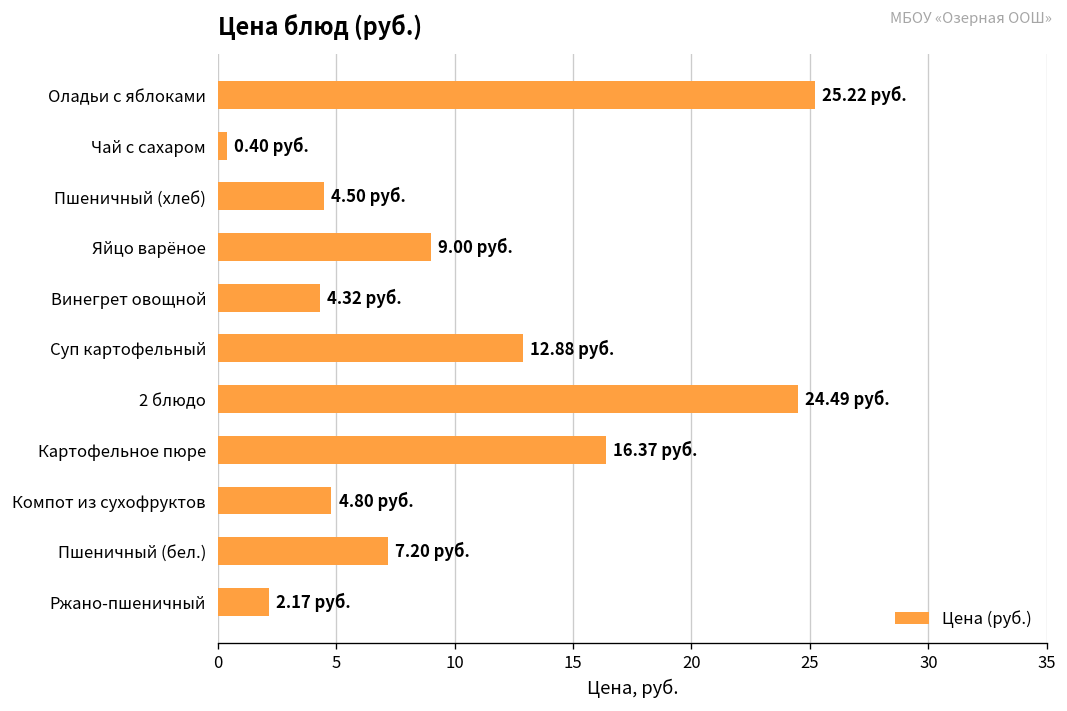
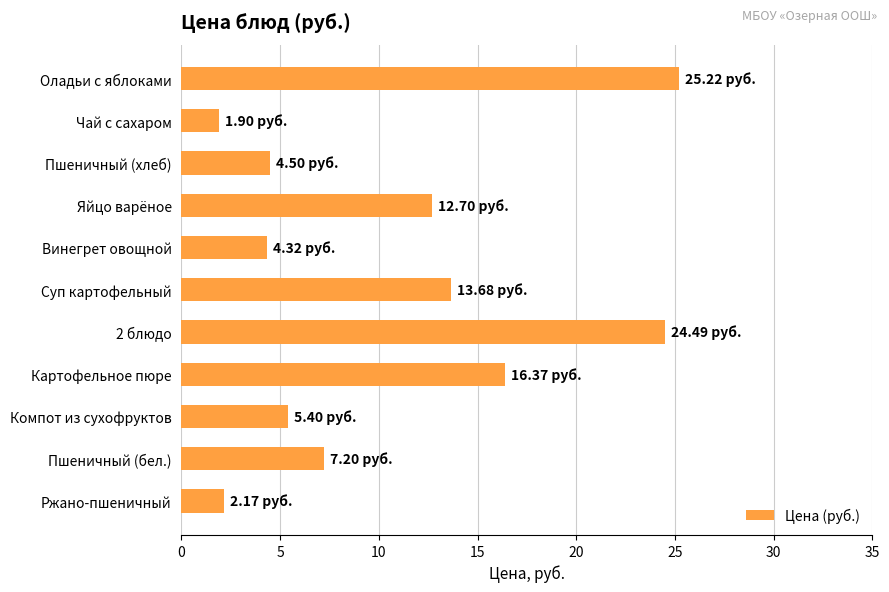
Чай с сахаром: 0.40 -> 1.90
Яйцо варёное: 9.00 -> 12.70
Суп картофельный: 12.88 -> 13.68
Компот из сухофруктов: 4.80 -> 5.40
